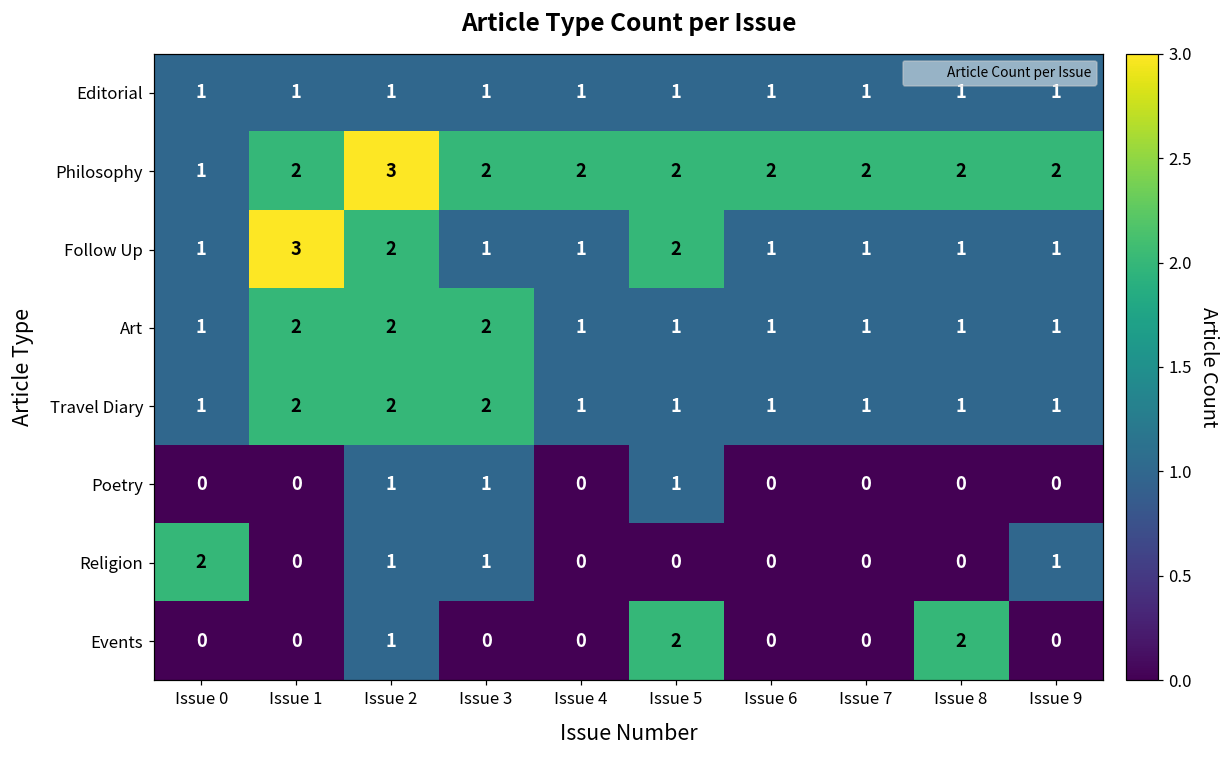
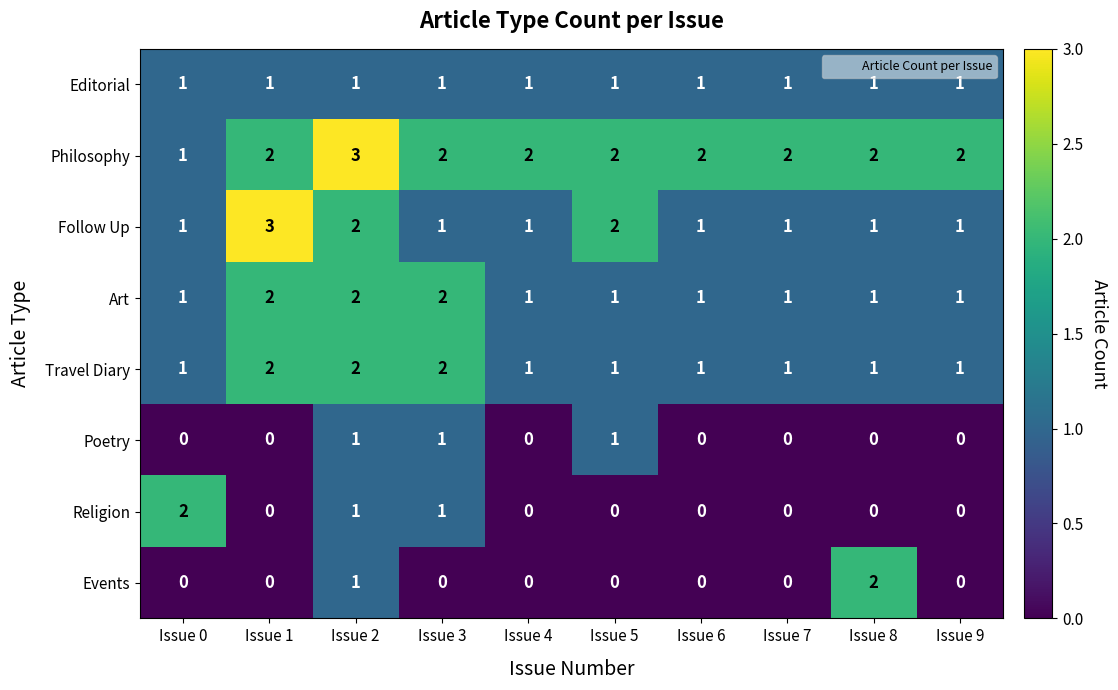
Religion, Issue 9: 1 -> 0
Events, Issue 5: 2 -> 0
